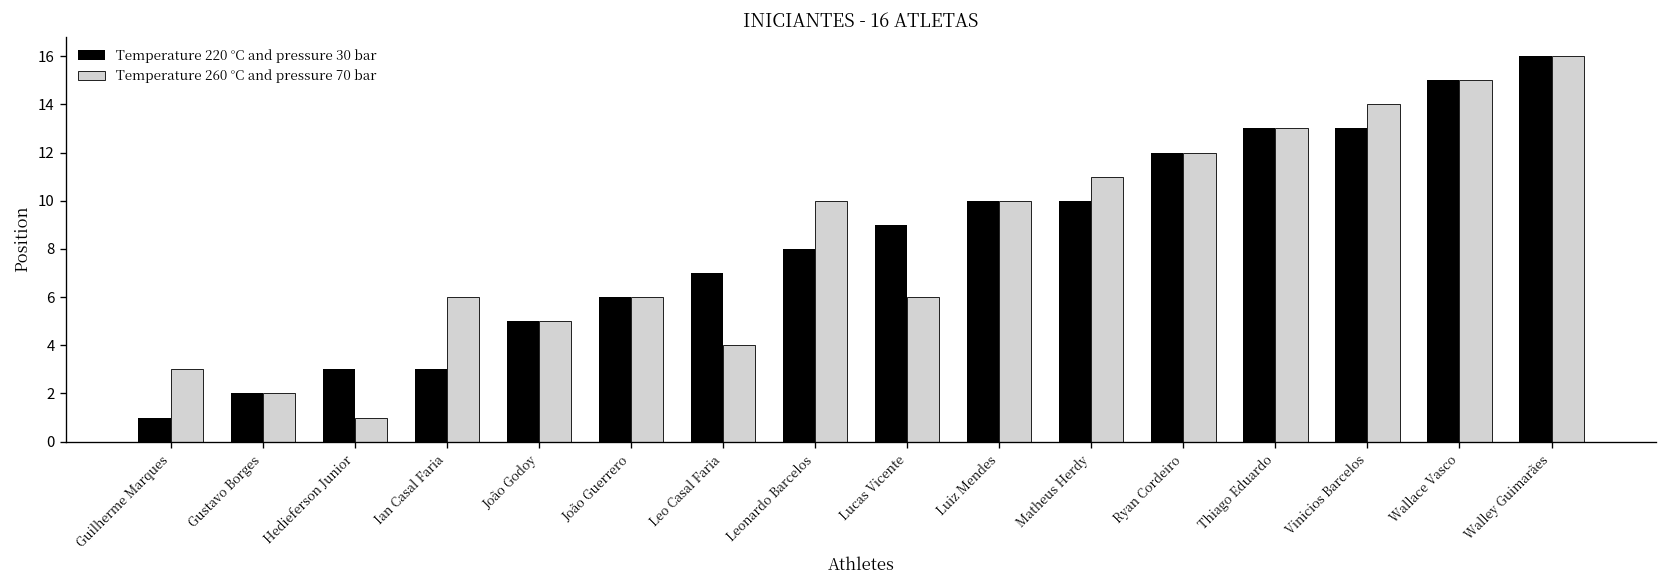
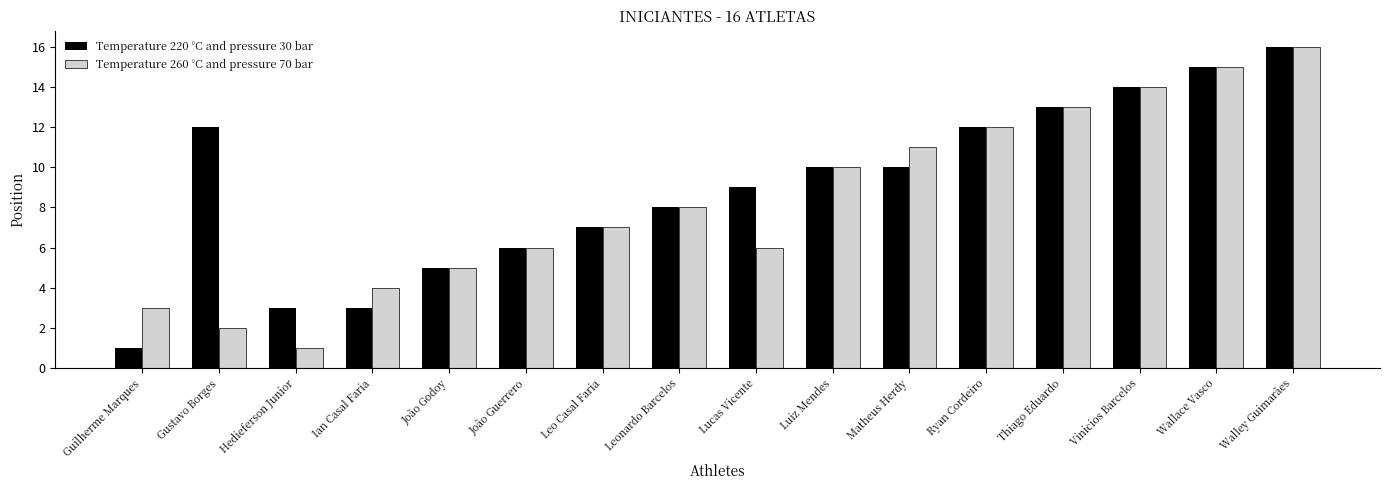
Temperature 220 °C and pressure 30 bar, Gustavo Borges: 2 -> 12
Temperature 260 °C and pressure 70 bar, Ian Casal Faria: 6 -> 4
Temperature 260 °C and pressure 70 bar, Leo Casal Faria: 4 -> 7
Temperature 260 °C and pressure 70 bar, Leonardo Barcelos: 10 -> 8
Temperature 220 °C and pressure 30 bar, Vinicios Barcelos: 13 -> 14
